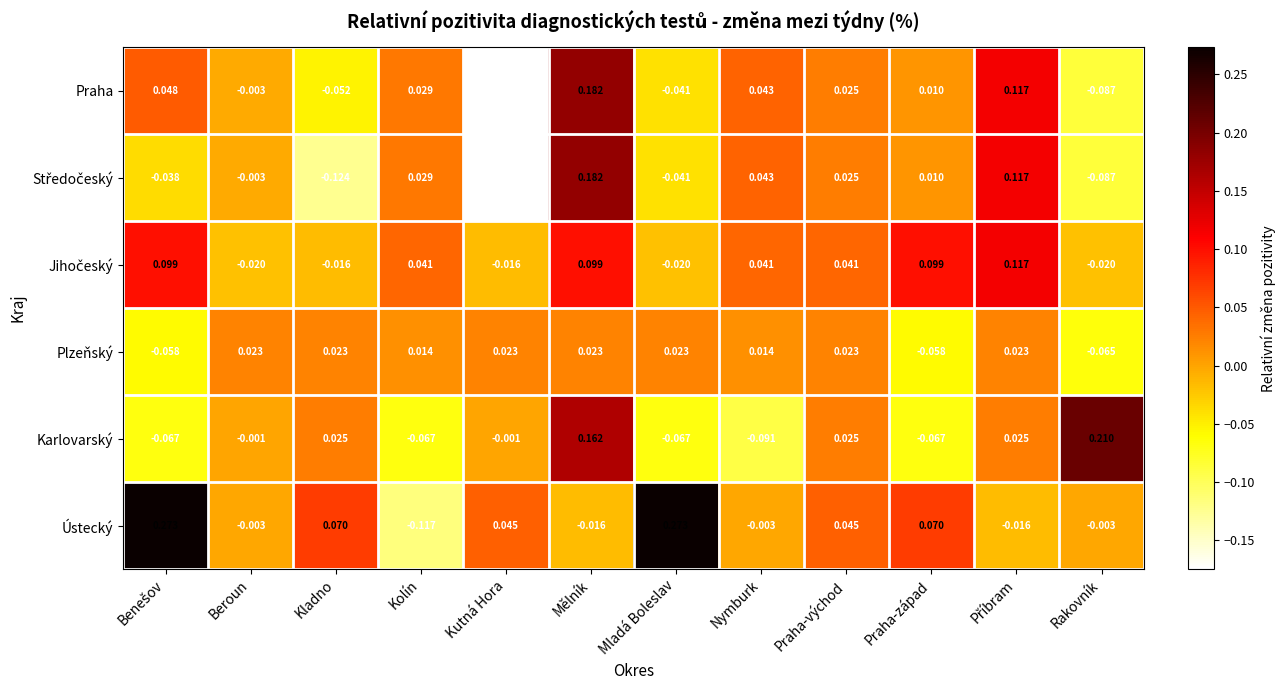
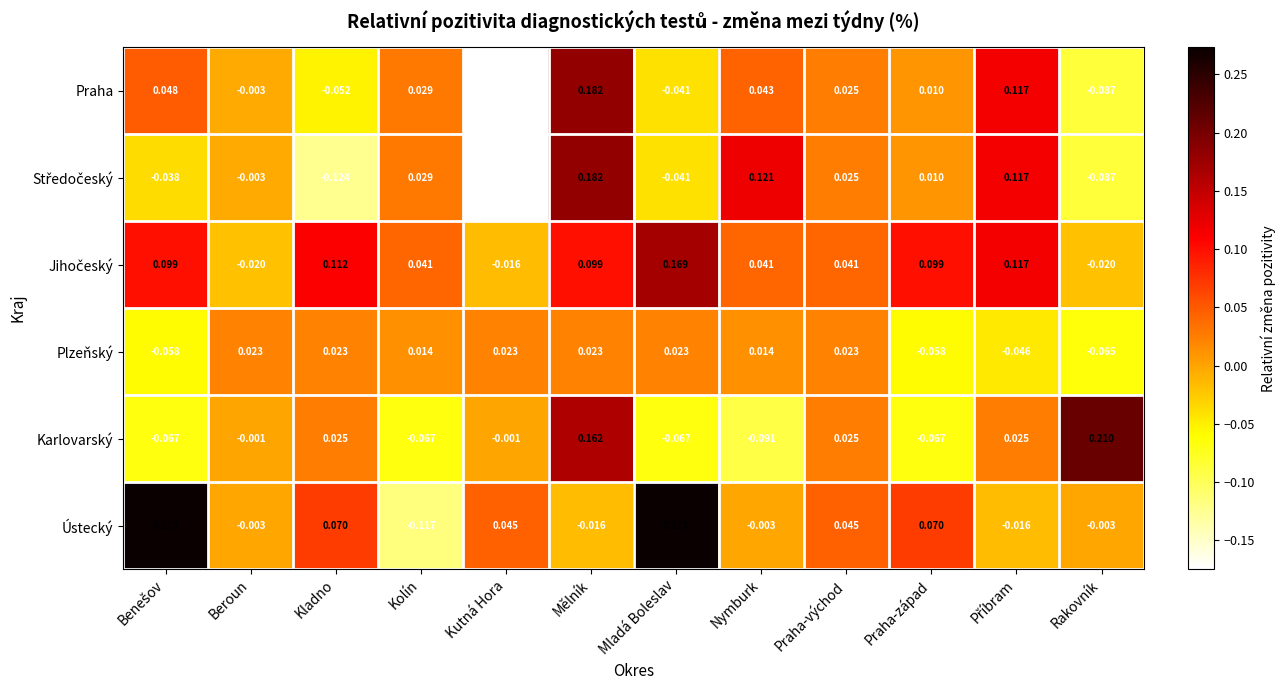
Středočeský, Nymburk: 0.043 -> 0.121
Jihočeský, Kladno: -0.016 -> 0.112
Jihočeský, Mladá Boleslav: -0.020 -> 0.169
Plzeňský, Příbram: 0.023 -> -0.046
